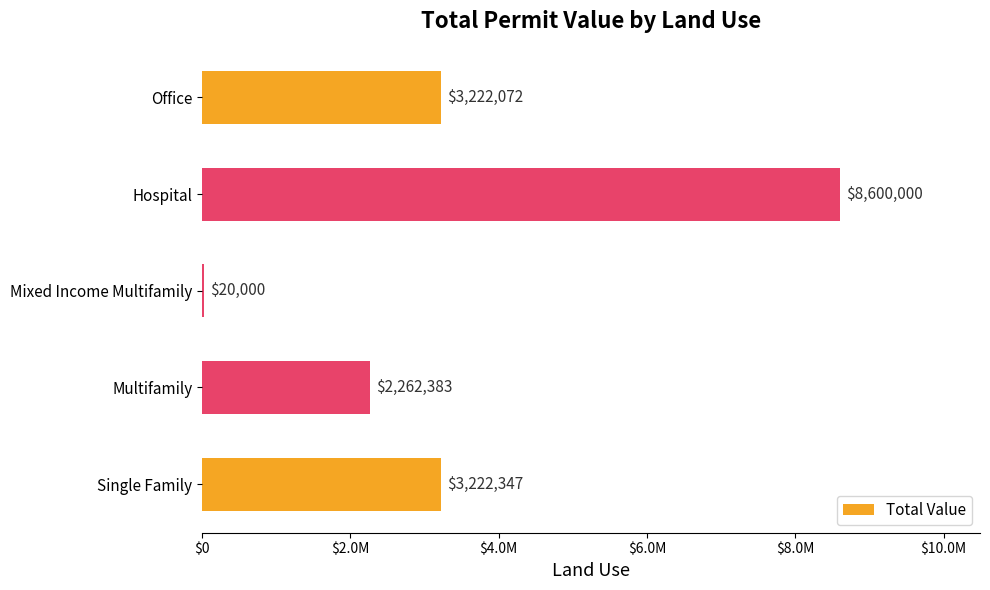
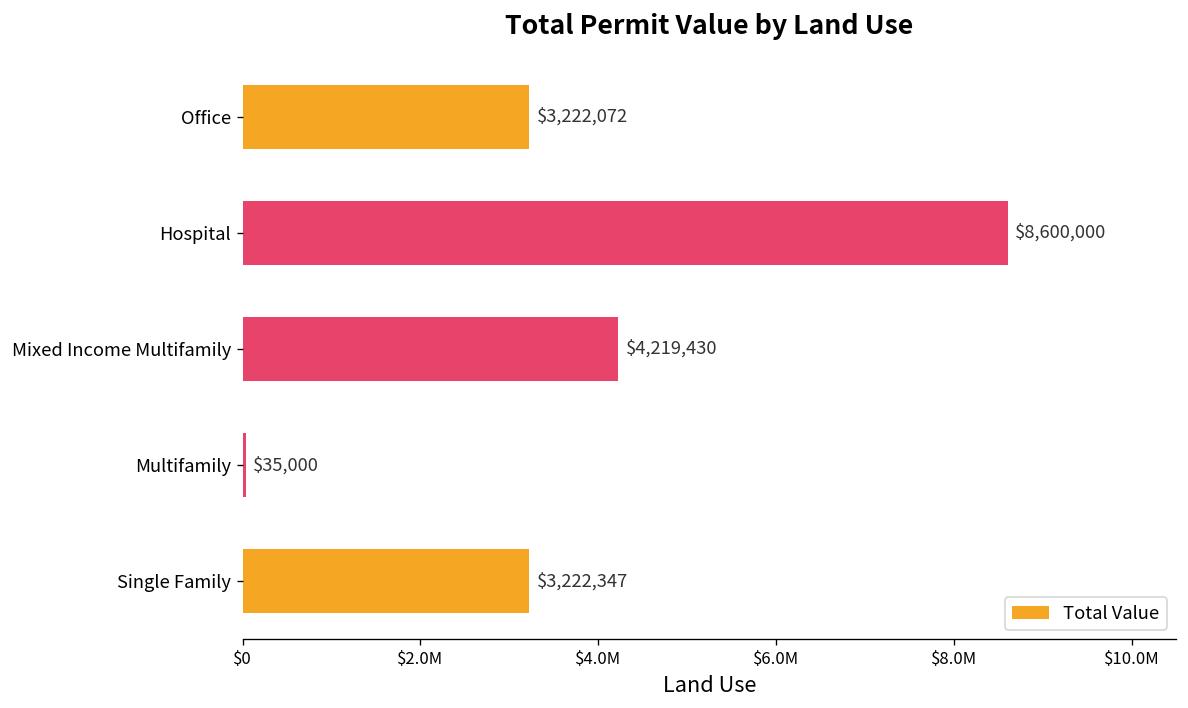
Mixed Income Multifamily: $20,000 -> $4,219,430
Multifamily: $2,262,383 -> $35,000
